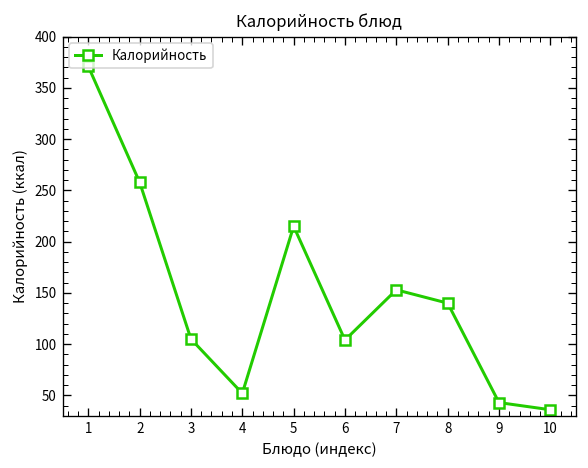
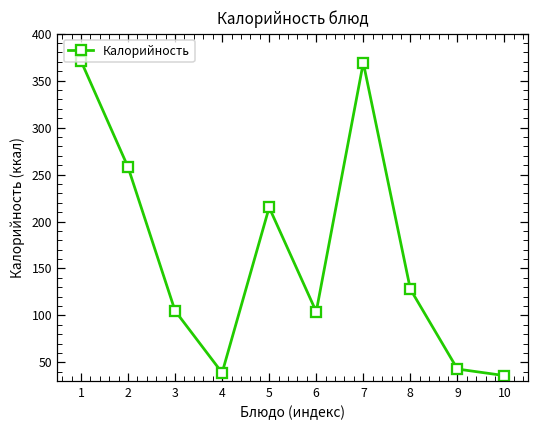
4: 50 -> 40
7: 150 -> 370
8: 140 -> 130
